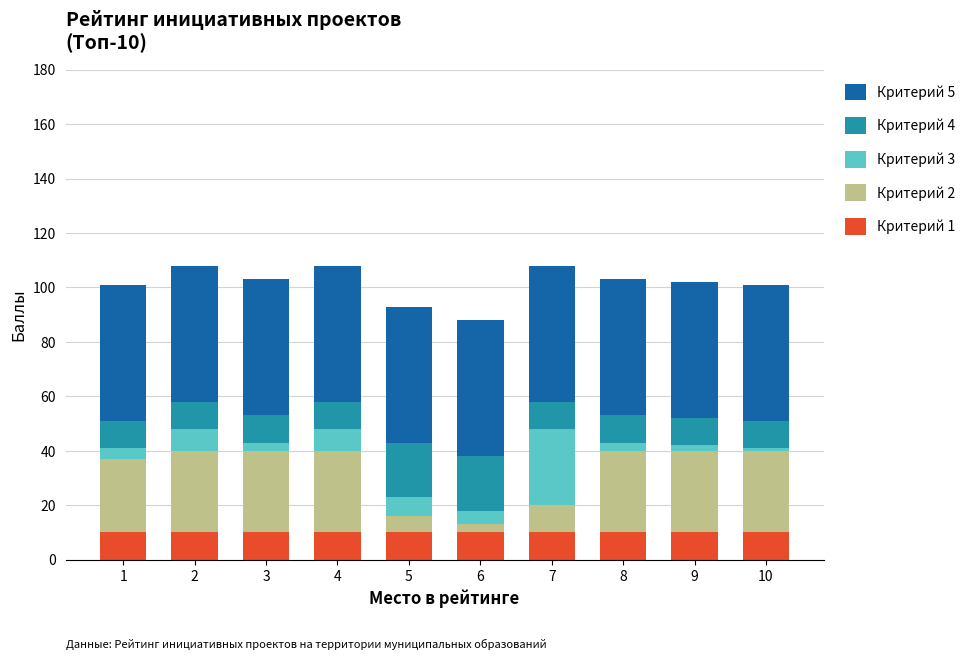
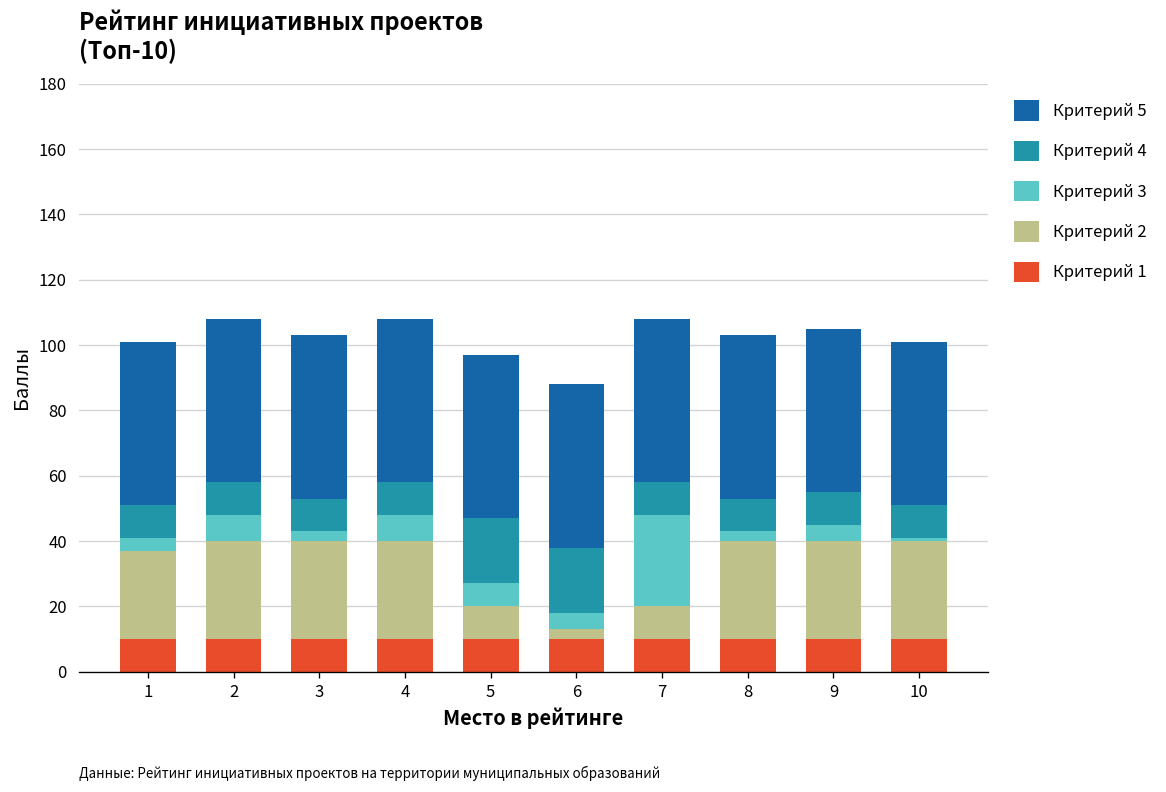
Критерий 2, 5: 6 -> 10
Критерий 3, 9: 2 -> 5
